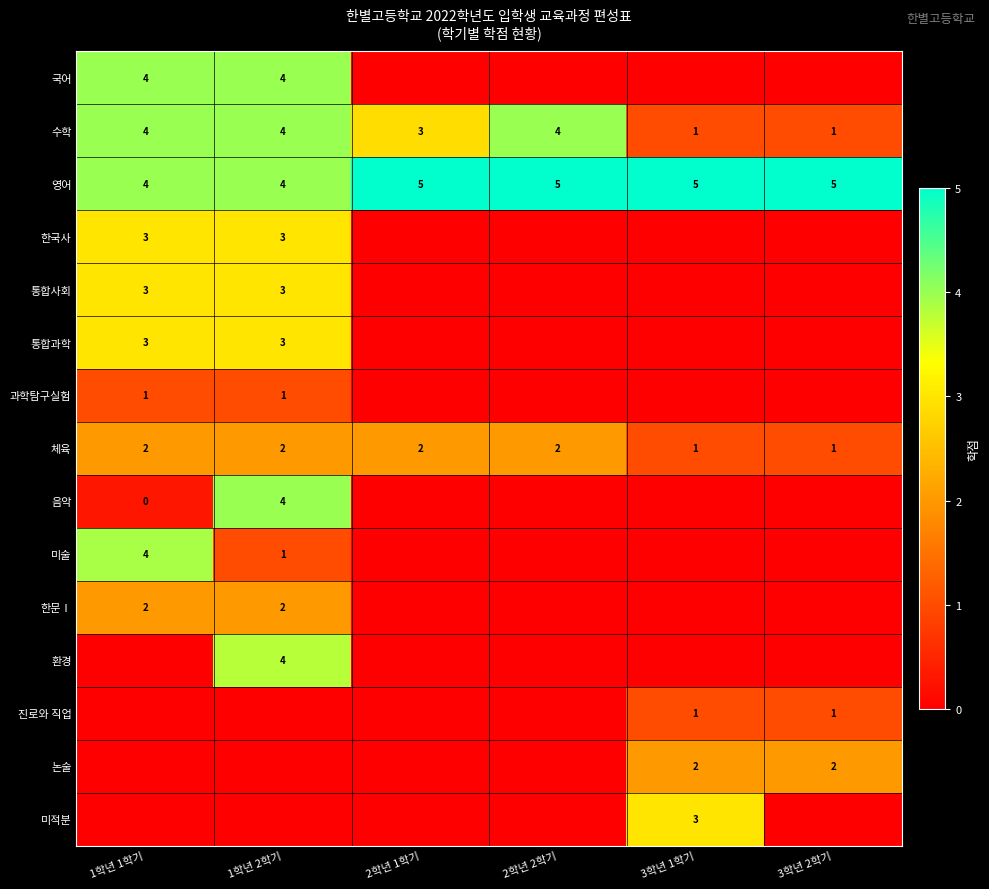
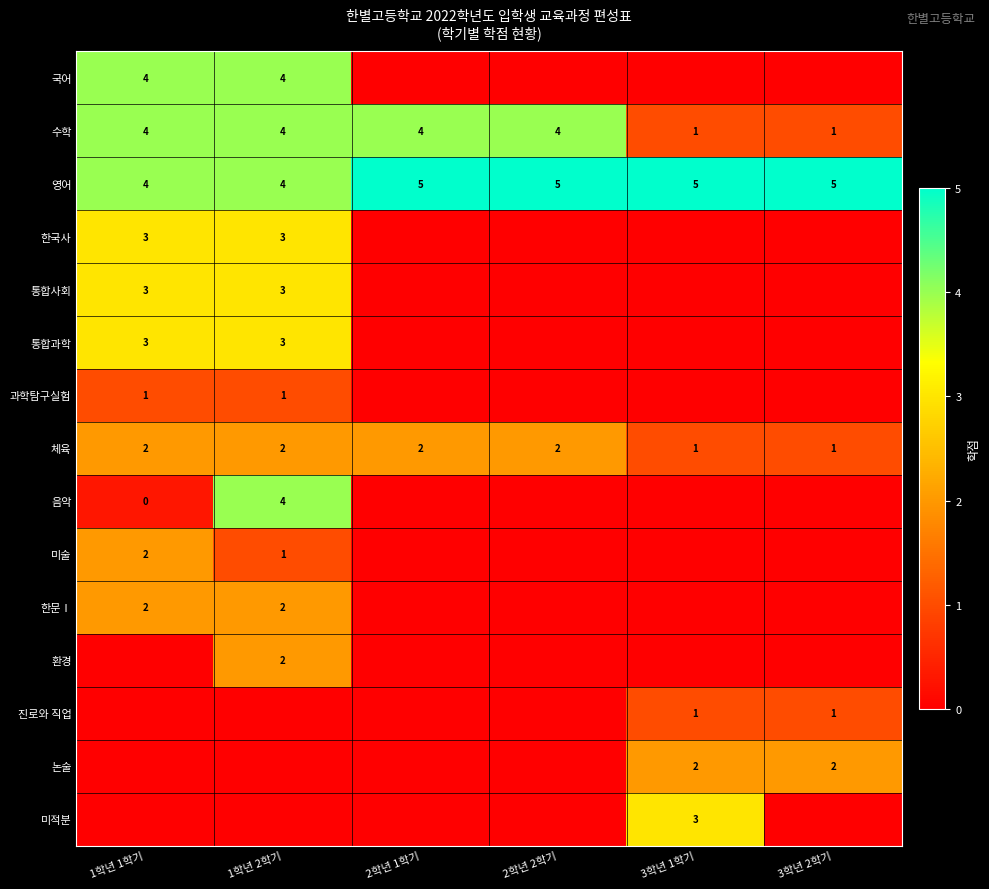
수학, 2학년 1학기: 3 -> 4
미술, 1학년 1학기: 4 -> 2
환경, 1학년 2학기: 4 -> 2
